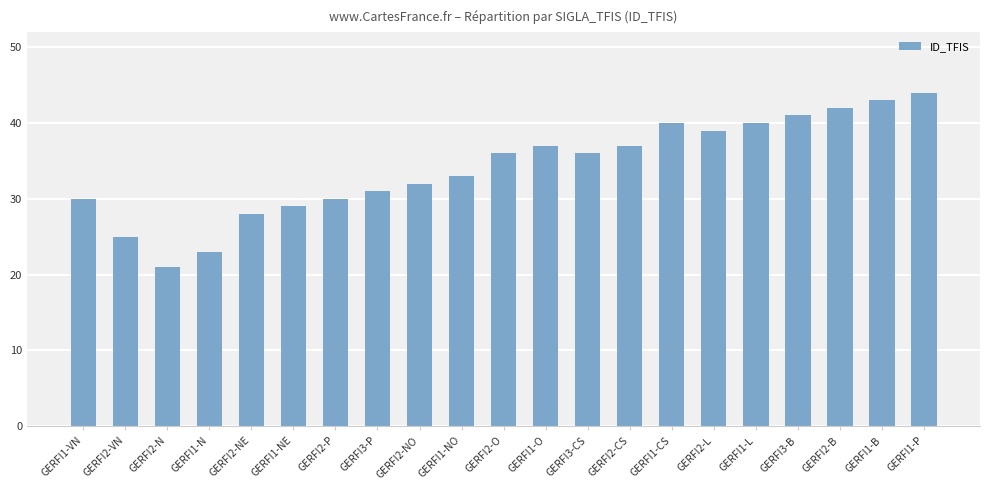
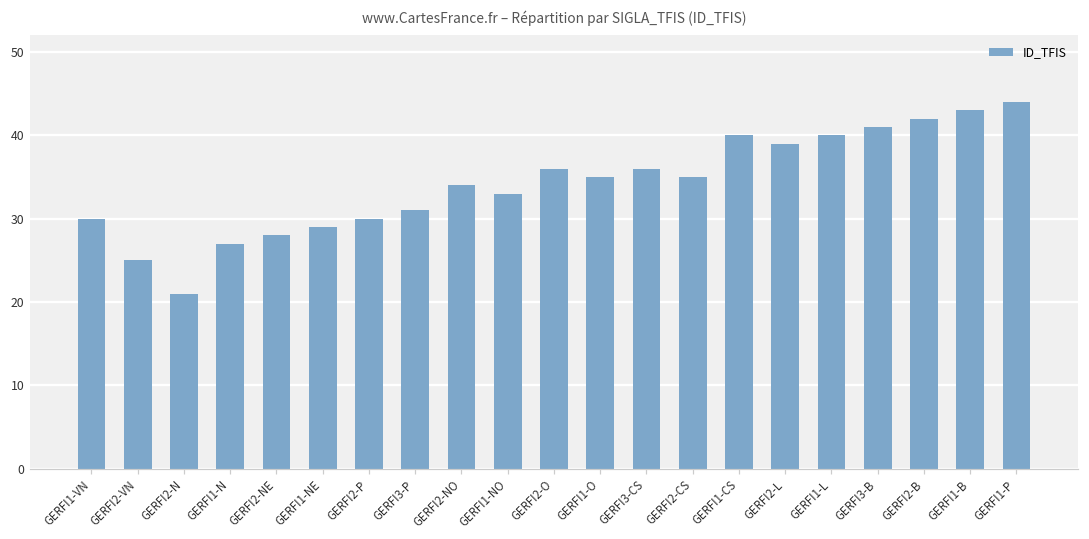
GERFI1-N: 23 -> 27
GERFI2-NO: 32 -> 34
GERFI1-O: 37 -> 35
GERFI2-CS: 37 -> 35
